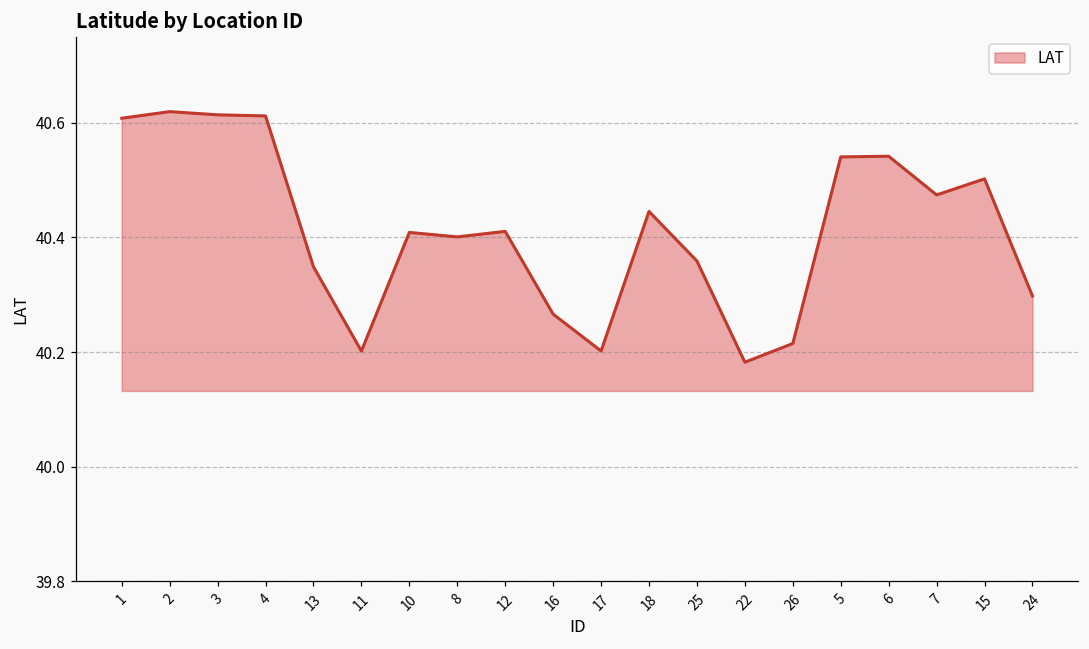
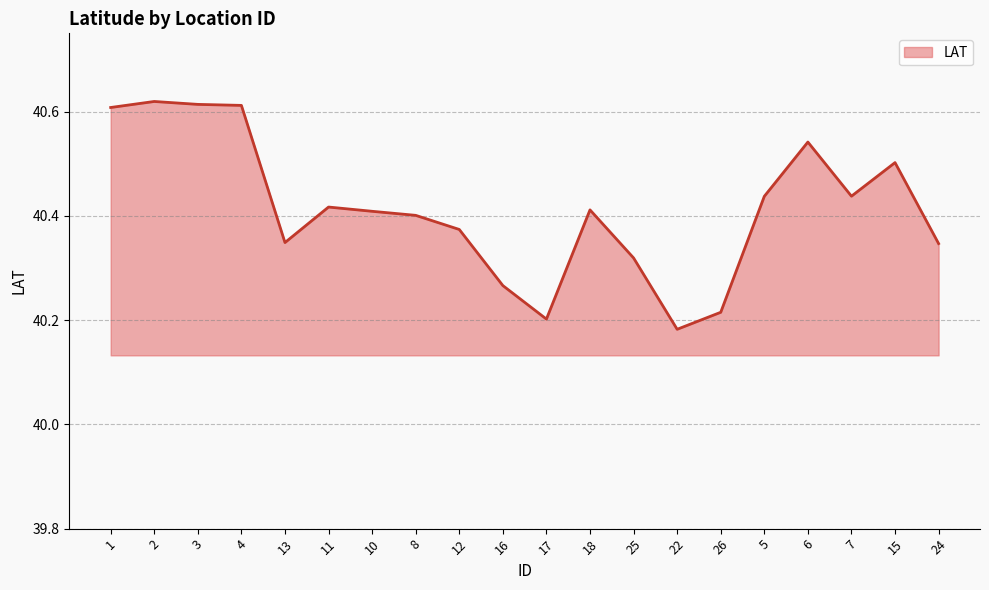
11: 40.20 -> 40.42
12: 40.41 -> 40.37
18: 40.45 -> 40.41
25: 40.36 -> 40.32
5: 40.54 -> 40.44
7: 40.47 -> 40.44
24: 40.30 -> 40.35
